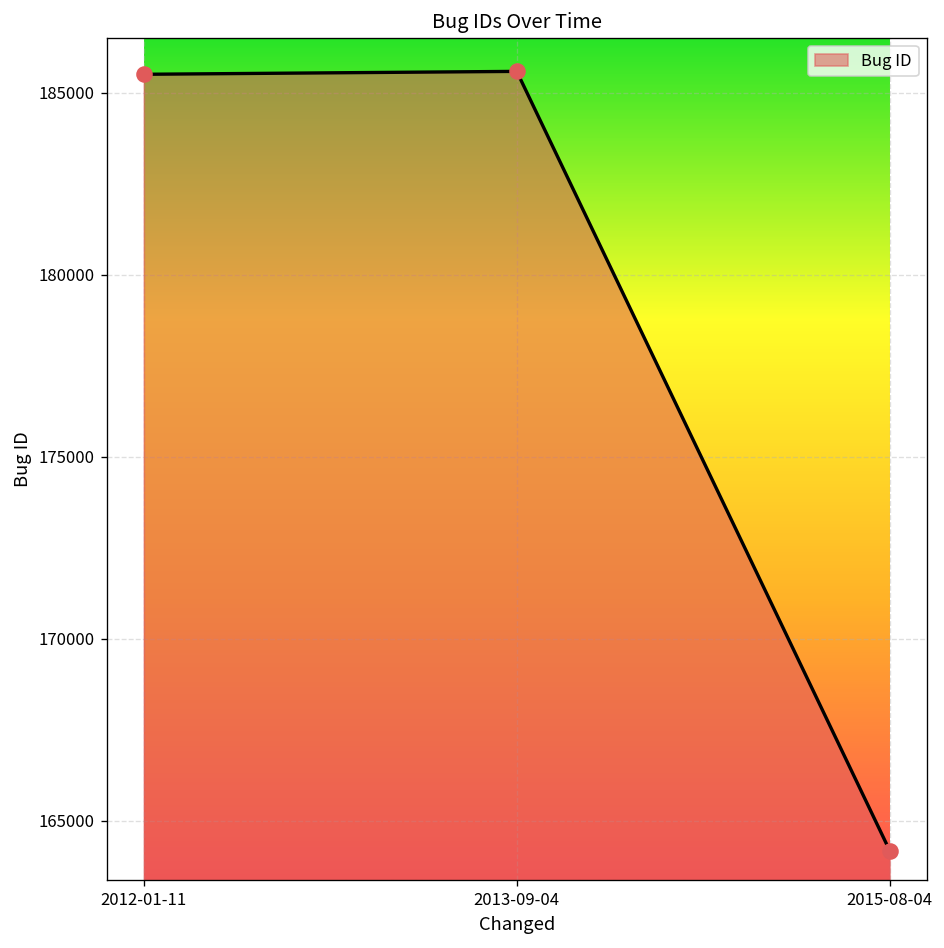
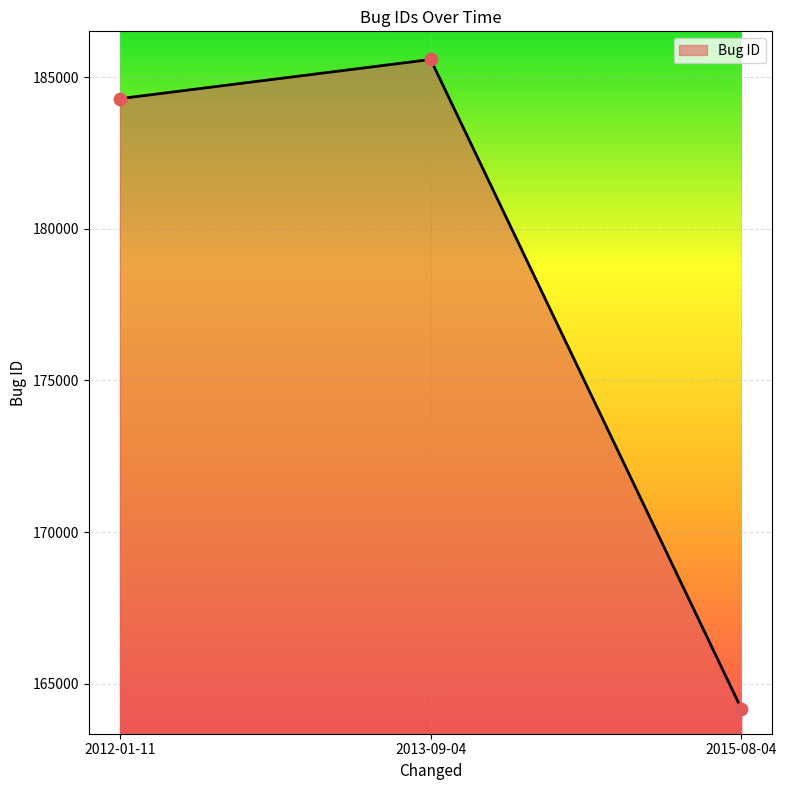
2012-01-11: 185500 -> 184300
